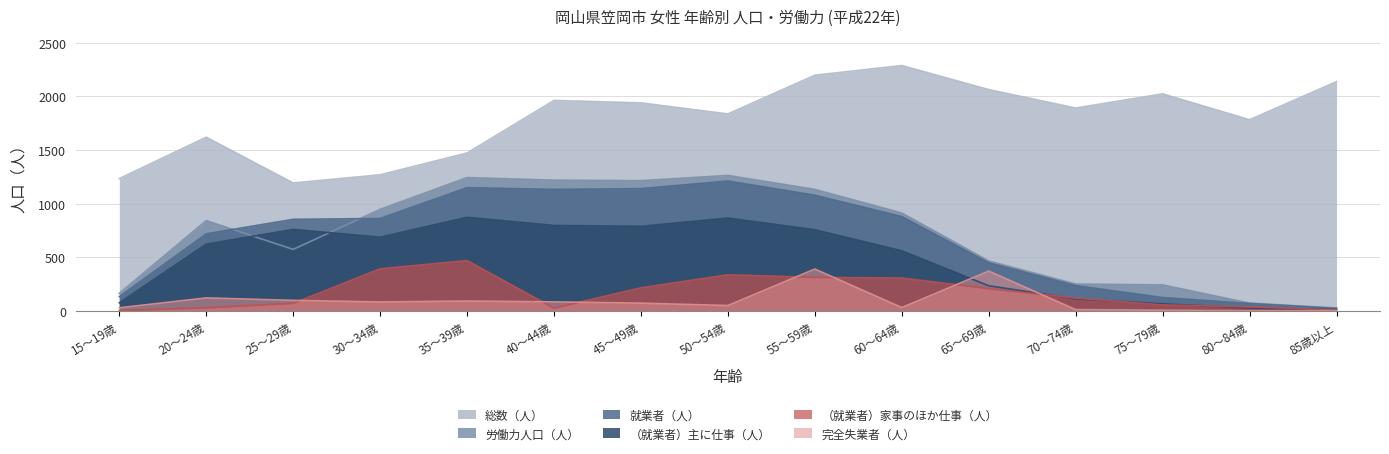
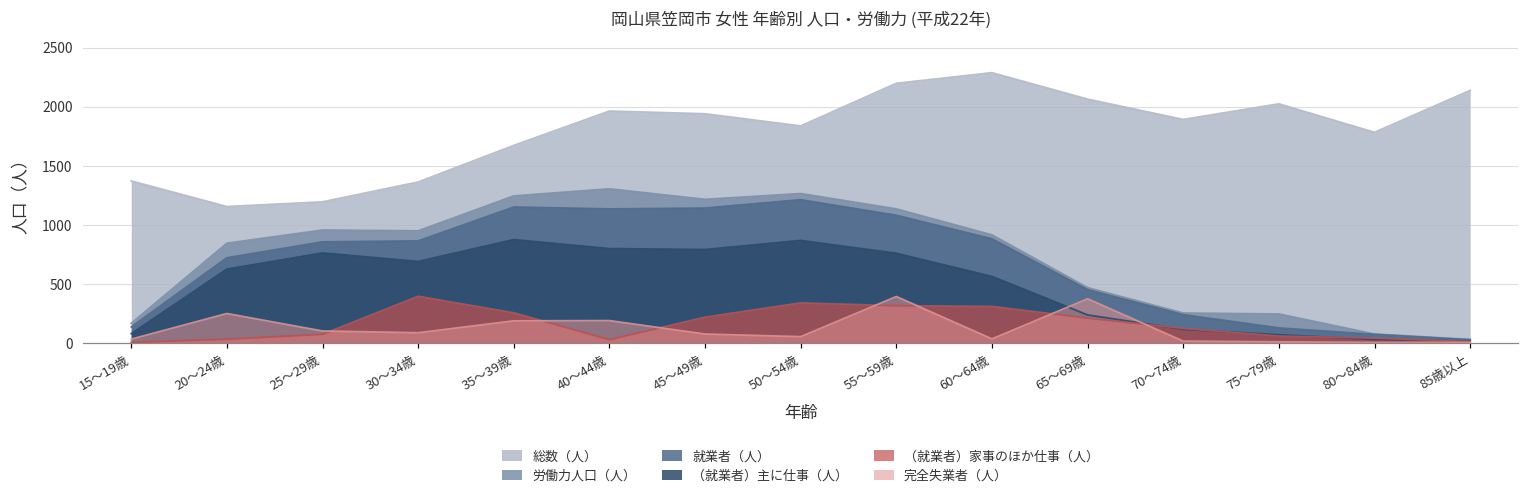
総数（人）, 15～19歳: 1240 -> 1370
総数（人）, 20～24歳: 1620 -> 1150
完全失業者（人）, 20～24歳: 120 -> 250
労働力人口（人）, 25～29歳: 580 -> 960
総数（人）, 30～34歳: 1270 -> 1360
総数（人）, 35～39歳: 1470 -> 1670
（就業者）家事のほか仕事（人）, 35～39歳: 470 -> 250
完全失業者（人）, 35～39歳: 90 -> 190
労働力人口（人）, 40～44歳: 1220 -> 1300
完全失業者（人）, 40～44歳: 90 -> 190
